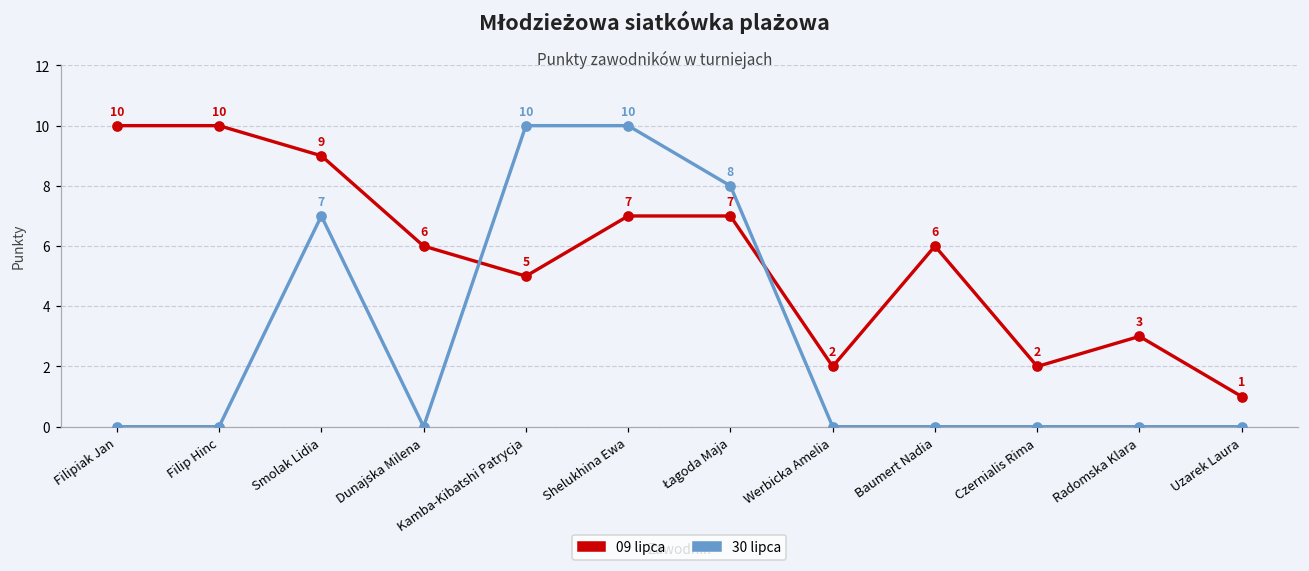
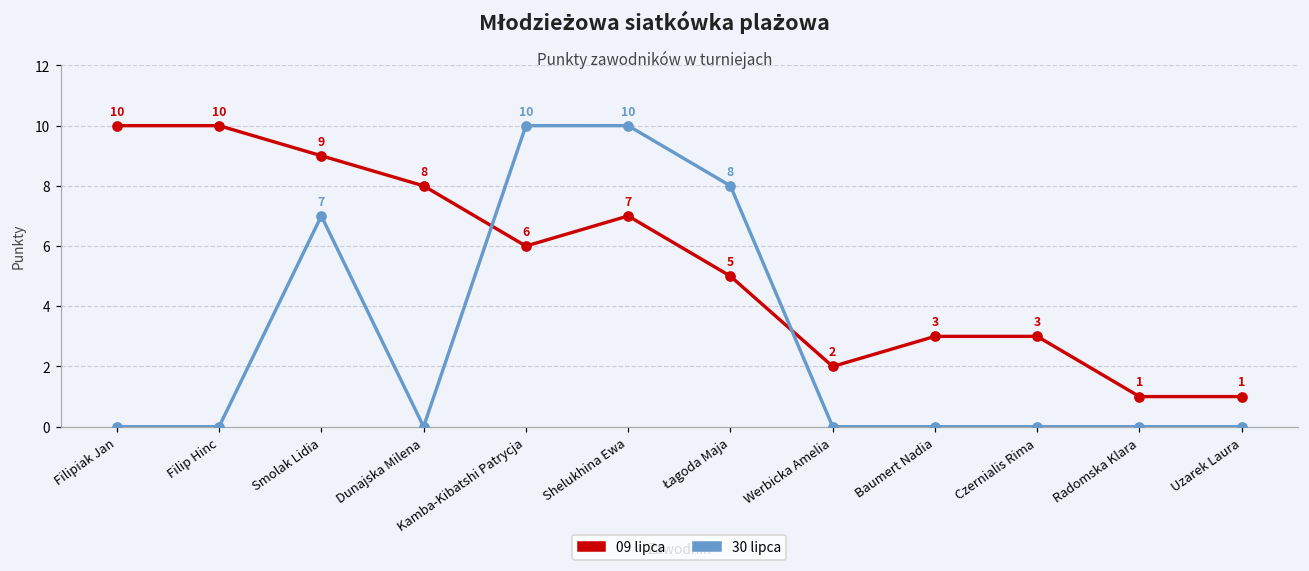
09 lipca, Dunajska Milena: 6 -> 8
09 lipca, Kamba-Kibatshi Patrycja: 5 -> 6
09 lipca, Łagoda Maja: 7 -> 5
09 lipca, Baumert Nadia: 6 -> 3
09 lipca, Czernialis Rima: 2 -> 3
09 lipca, Radomska Klara: 3 -> 1
